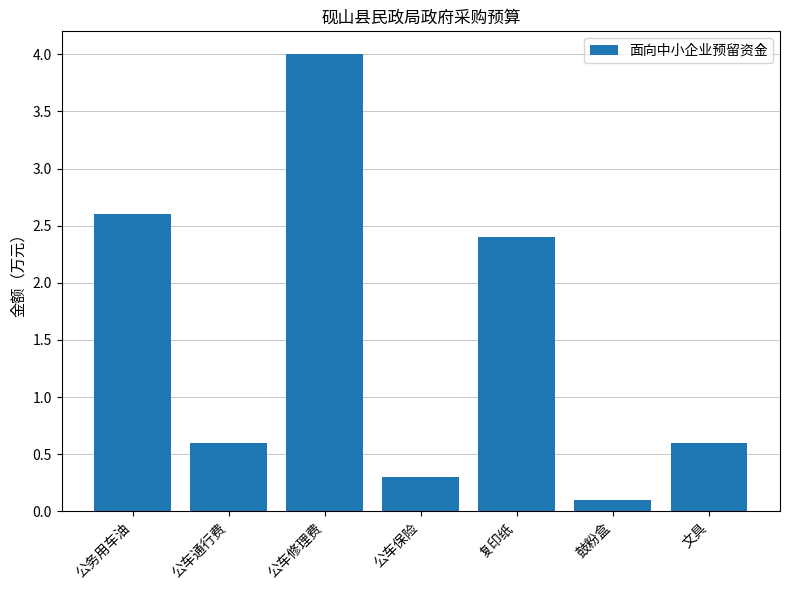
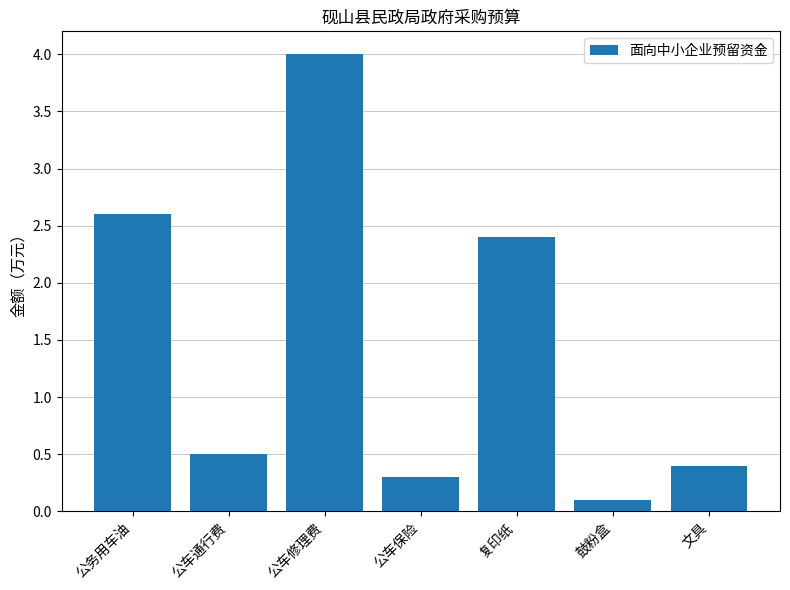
公车通行费: 0.6 -> 0.5
文具: 0.6 -> 0.4
